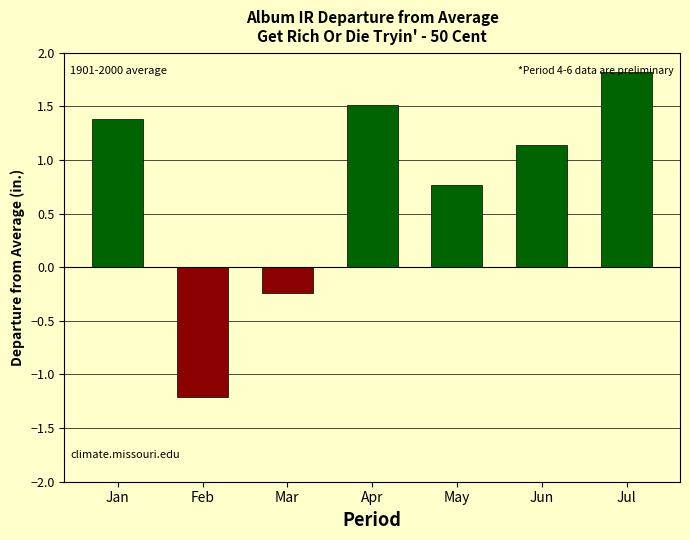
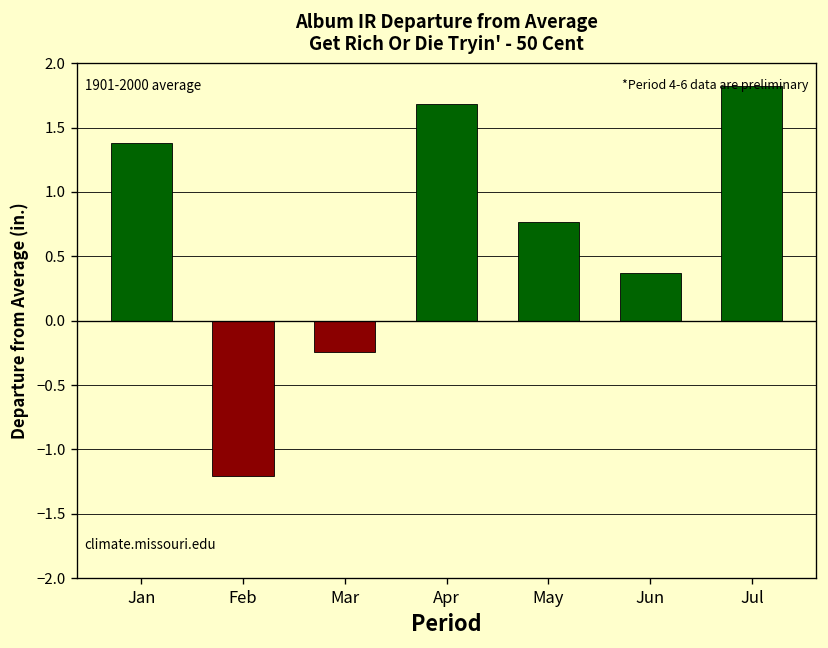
Apr: 1.51 -> 1.68
Jun: 1.14 -> 0.37
